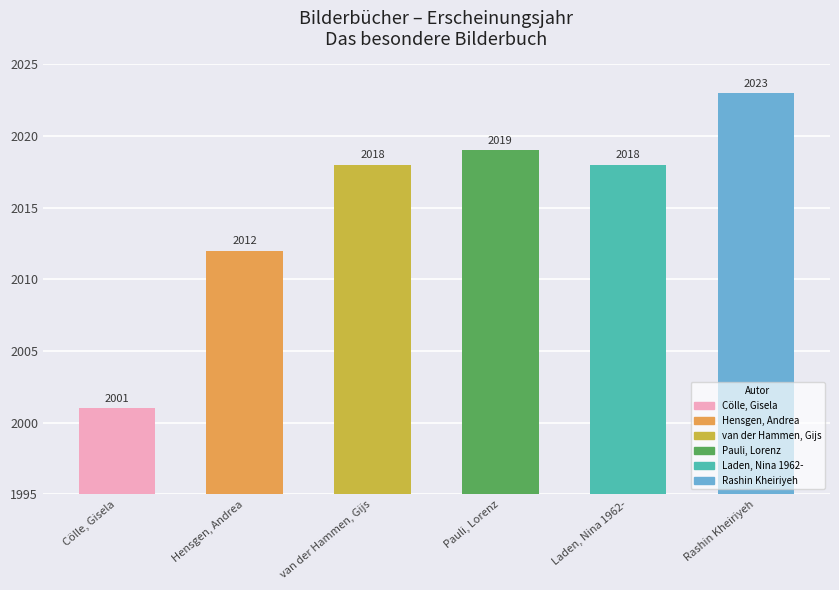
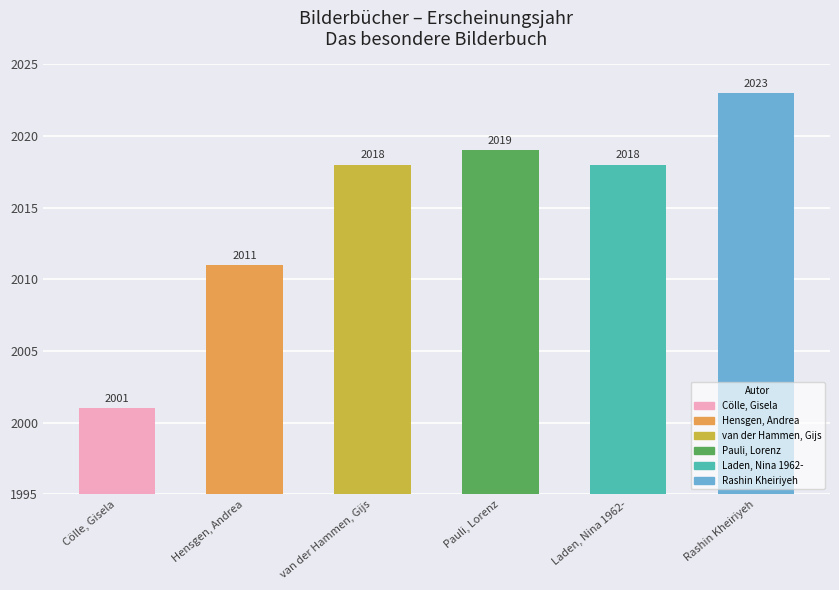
Hensgen, Andrea: 2012 -> 2011
